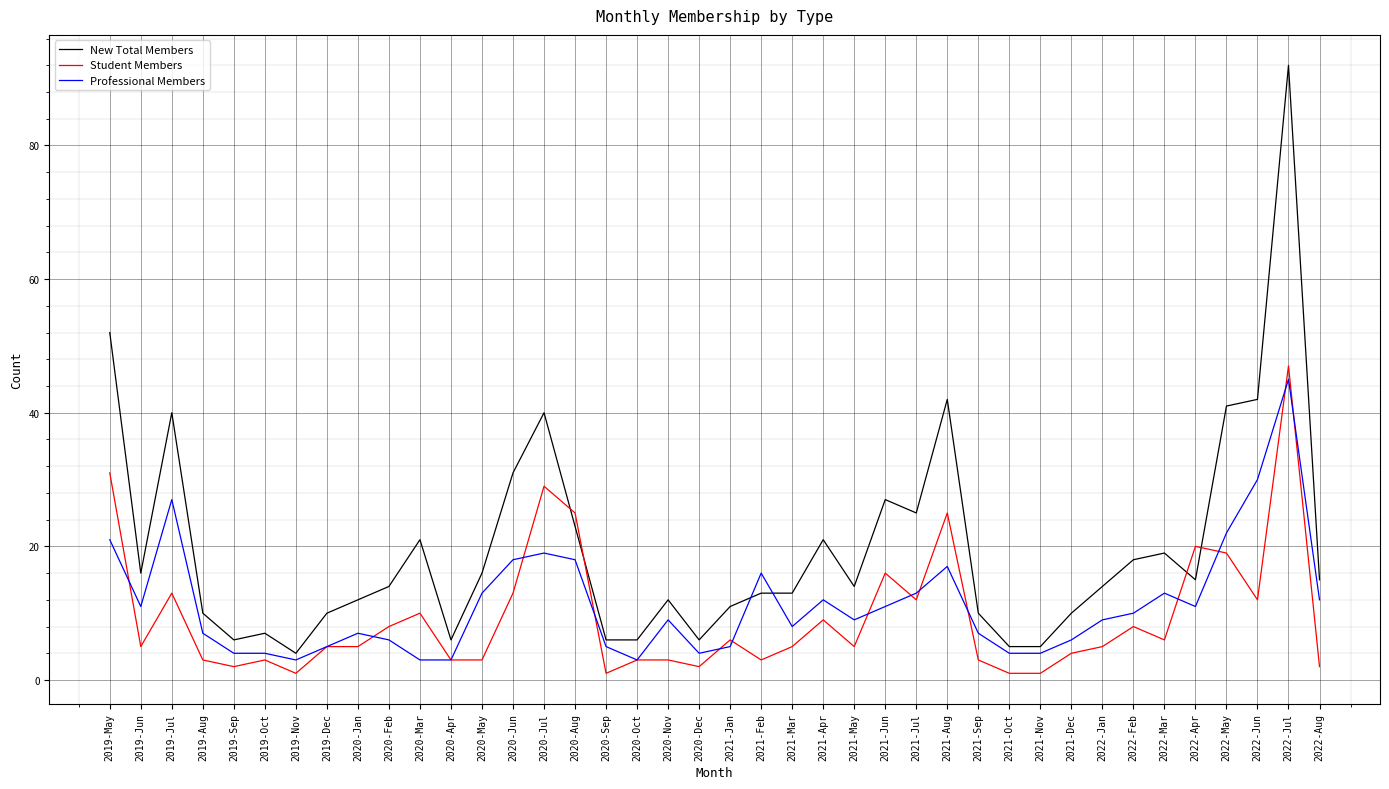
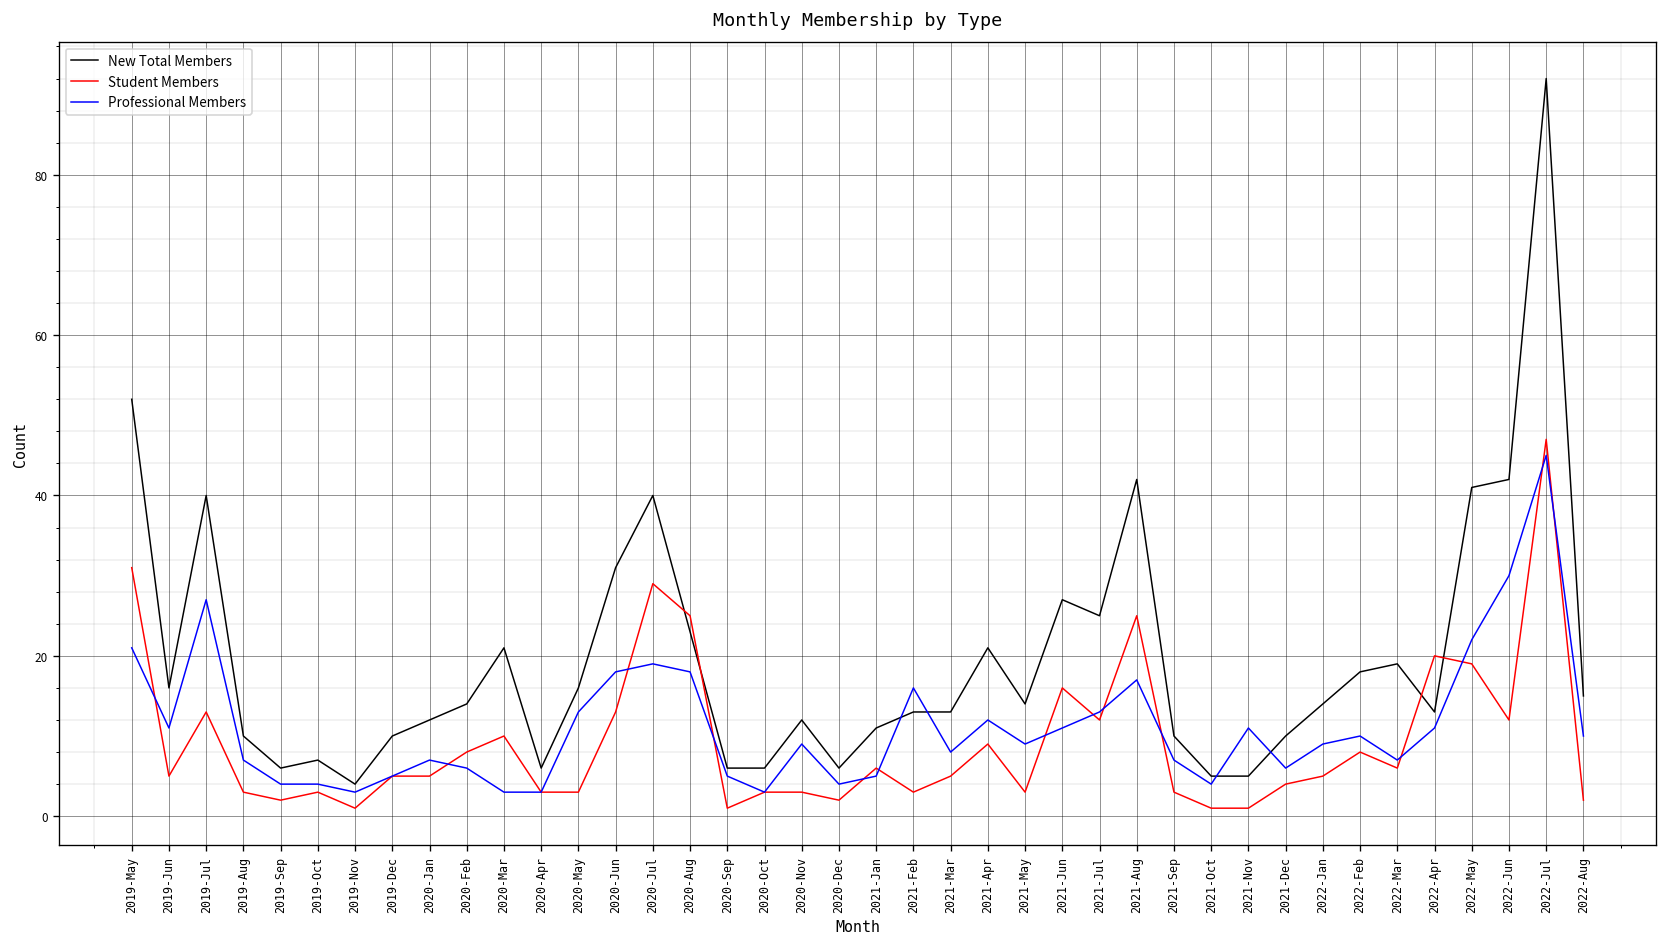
Student Members, 2021-May: 5 -> 3
Professional Members, 2021-Nov: 4 -> 11
Professional Members, 2022-Mar: 13 -> 7
New Total Members, 2022-Apr: 15 -> 13
Professional Members, 2022-Aug: 12 -> 10
